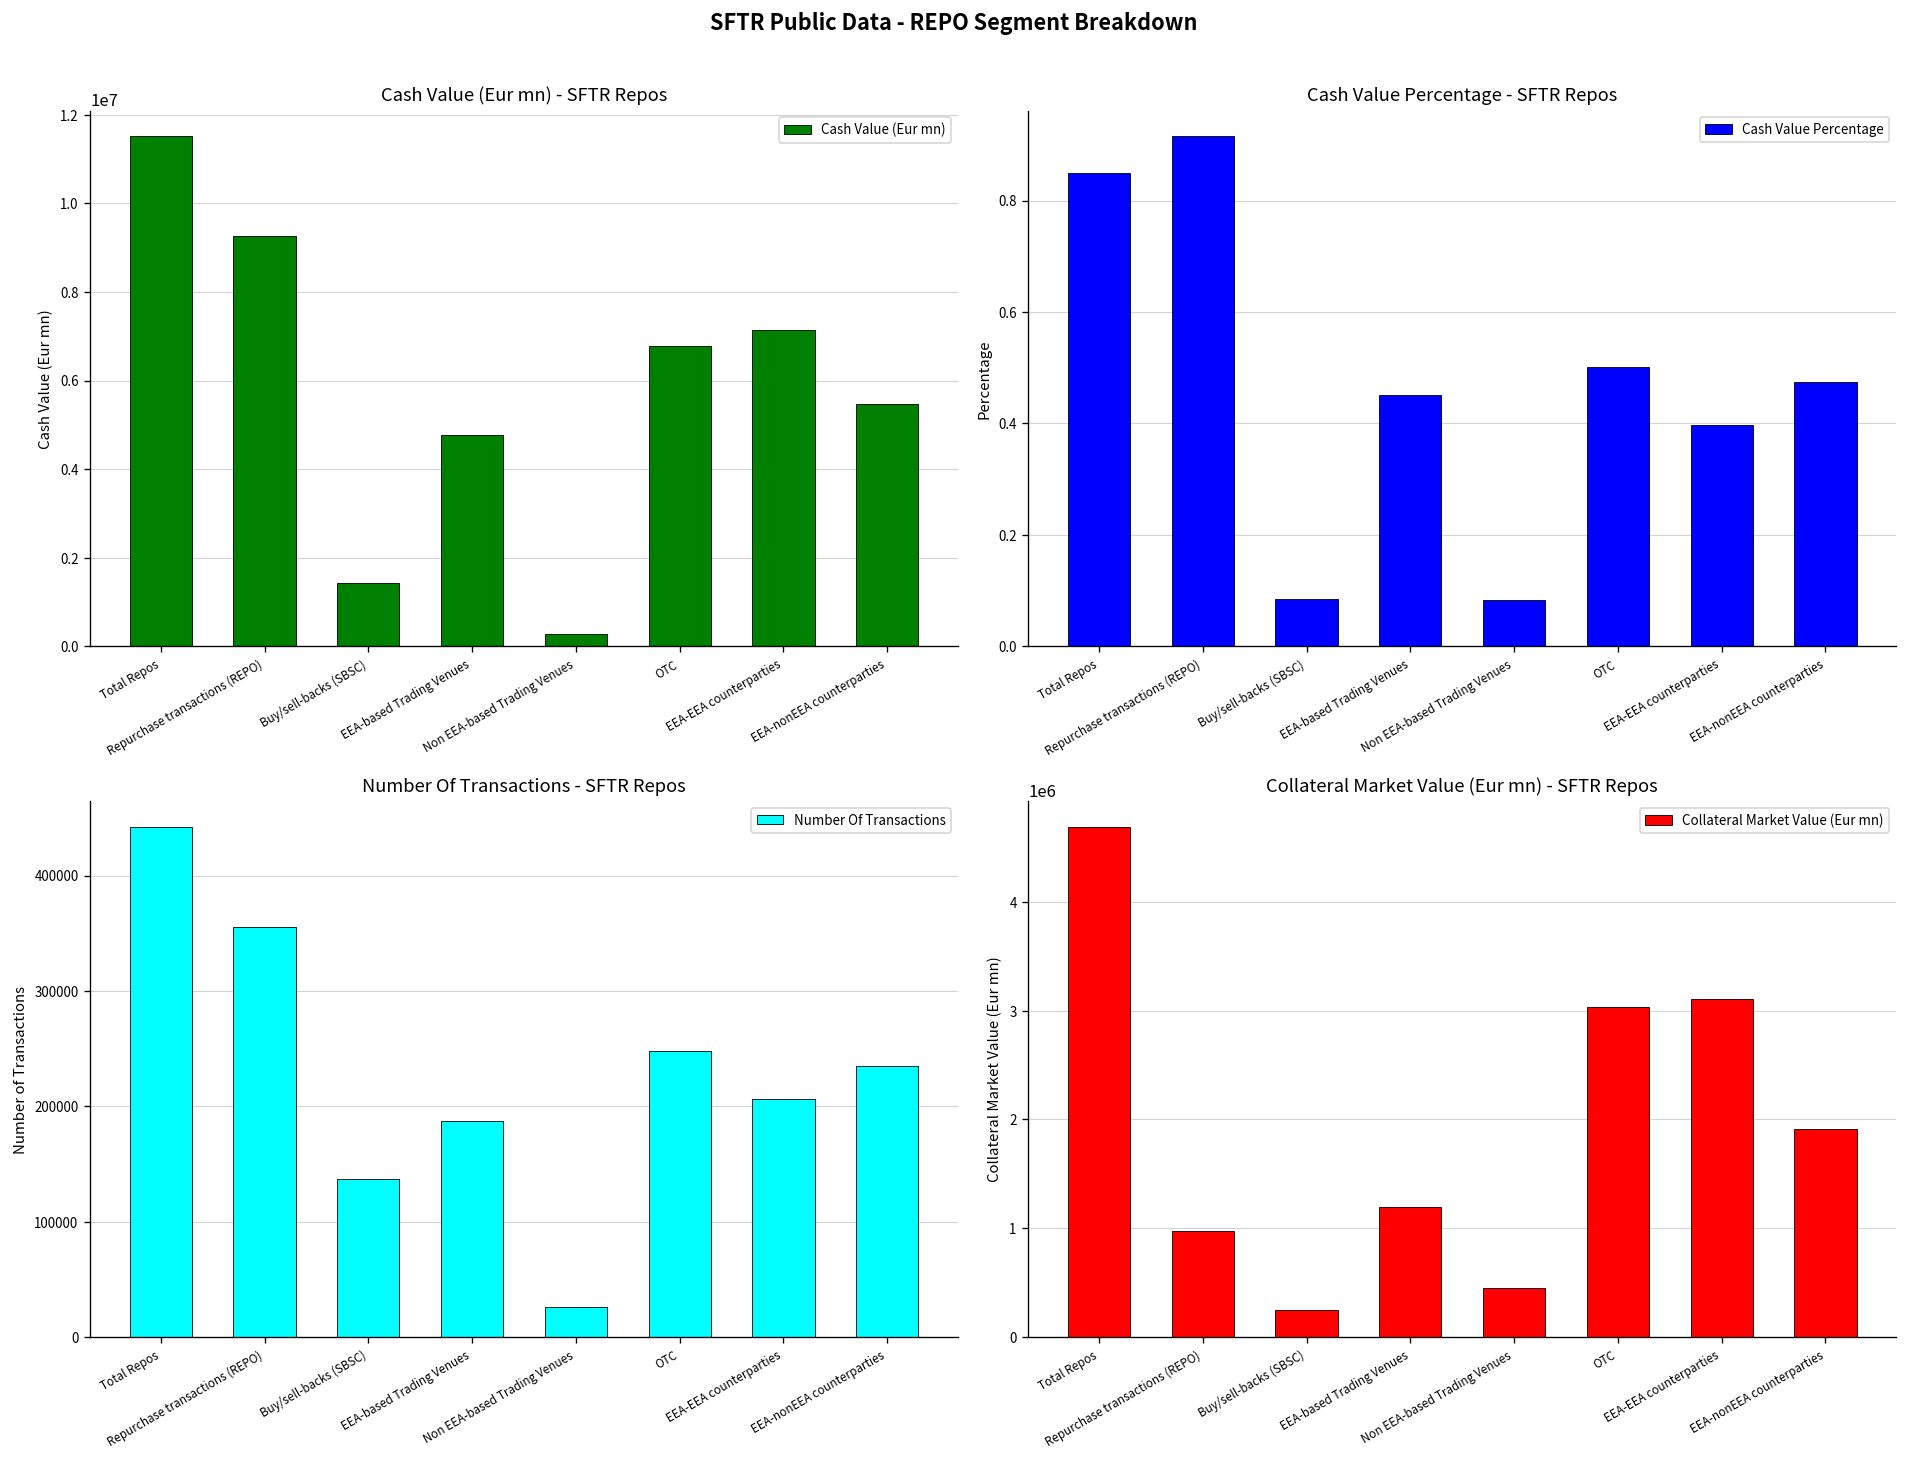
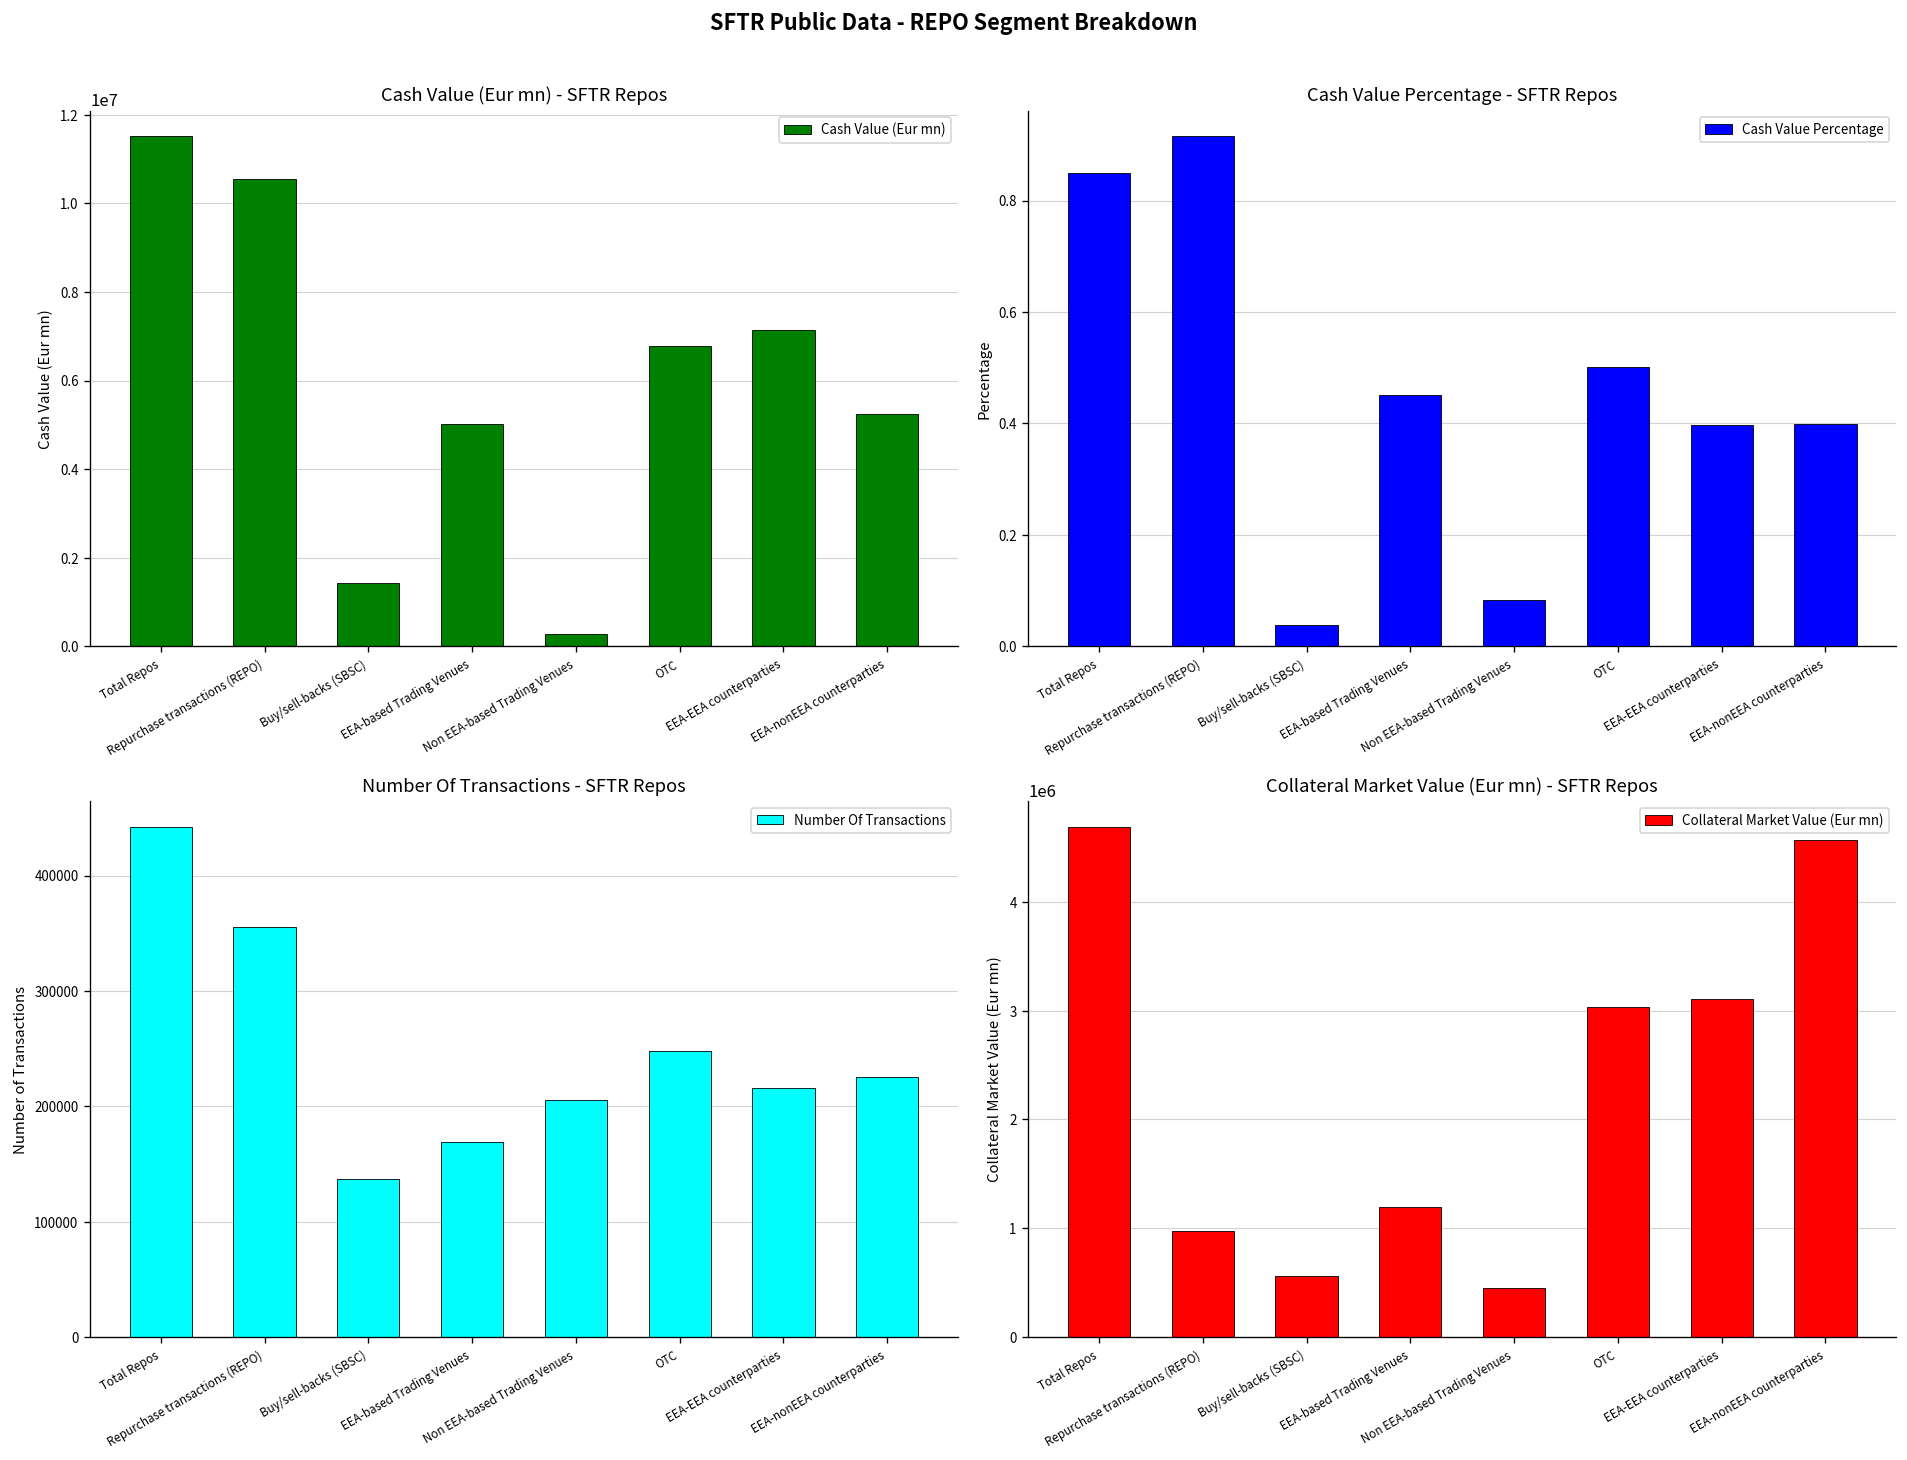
Cash Value (Eur mn) - SFTR Repos, Repurchase transactions (REPO): 9300000 -> 10500000
Cash Value (Eur mn) - SFTR Repos, EEA-based Trading Venues: 4800000 -> 5000000
Cash Value (Eur mn) - SFTR Repos, EEA-nonEEA counterparties: 5500000 -> 5200000
Cash Value Percentage - SFTR Repos, Buy/sell-backs (SBSC): 0.08 -> 0.04
Cash Value Percentage - SFTR Repos, EEA-nonEEA counterparties: 0.47 -> 0.40
Number Of Transactions - SFTR Repos, EEA-based Trading Venues: 190000 -> 170000
Number Of Transactions - SFTR Repos, Non EEA-based Trading Venues: 30000 -> 210000
Number Of Transactions - SFTR Repos, EEA-EEA counterparties: 210000 -> 220000
Number Of Transactions - SFTR Repos, EEA-nonEEA counterparties: 240000 -> 230000
Collateral Market Value (Eur mn) - SFTR Repos, Buy/sell-backs (SBSC): 200000 -> 600000
Collateral Market Value (Eur mn) - SFTR Repos, EEA-nonEEA counterparties: 1900000 -> 4600000
